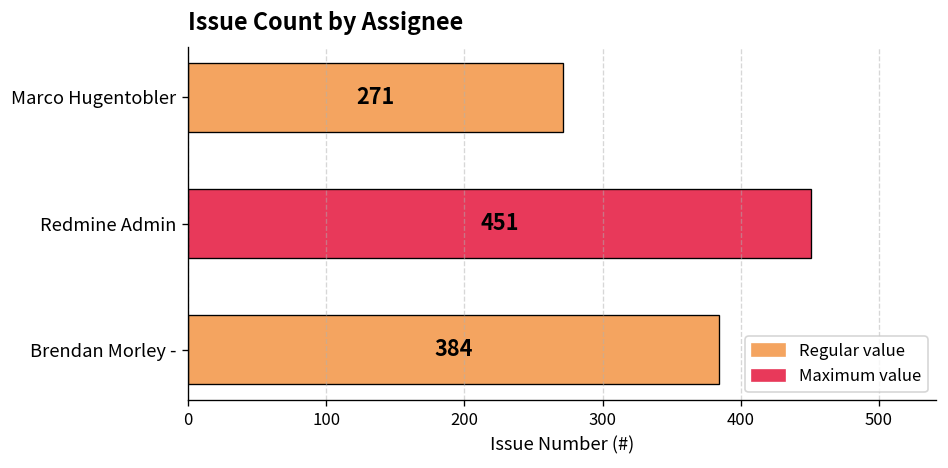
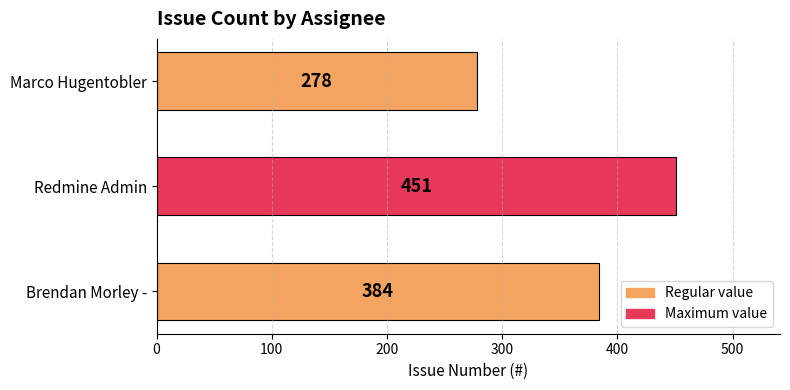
Marco Hugentobler: 271 -> 278
